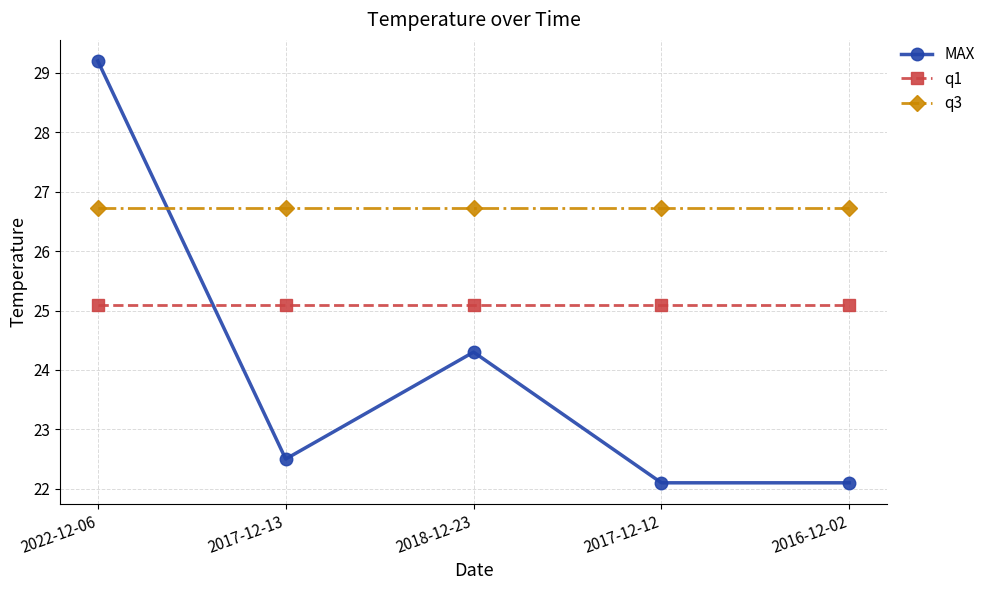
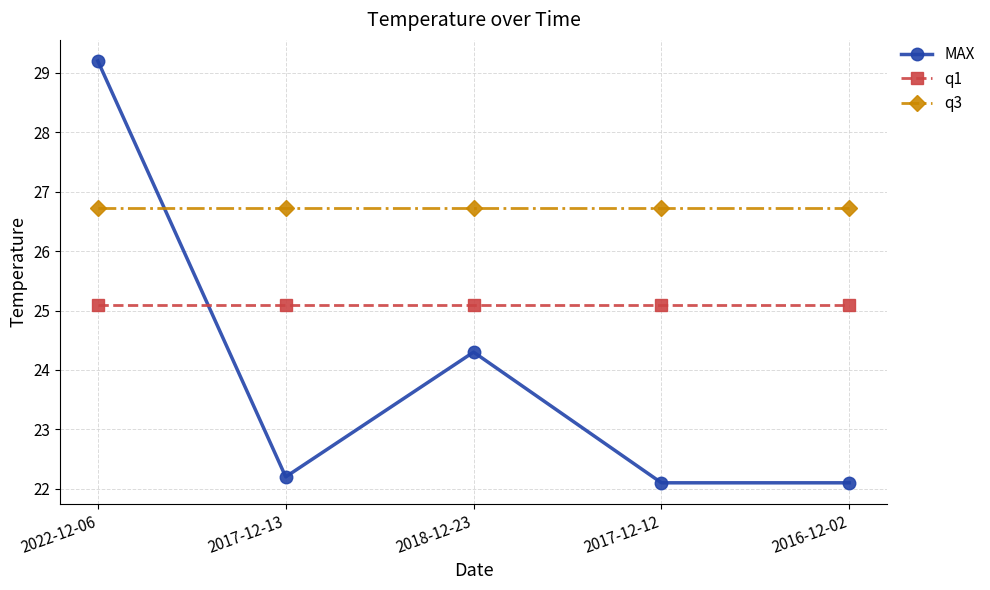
MAX, 2017-12-13: 22.5 -> 22.2
